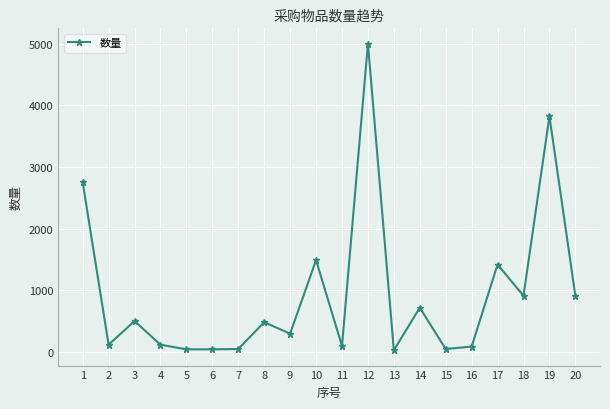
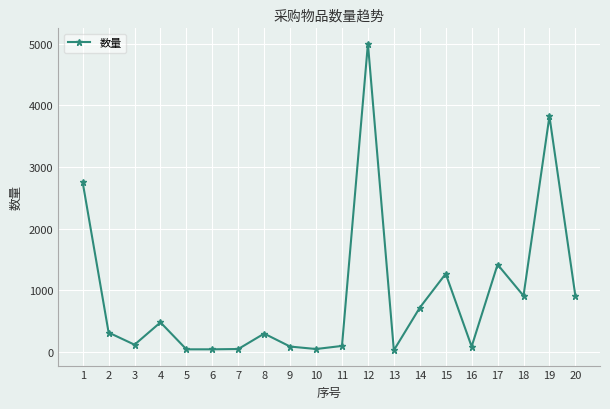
2: 100 -> 300
3: 500 -> 100
4: 100 -> 500
8: 500 -> 300
9: 300 -> 100
10: 1500 -> 100
15: 100 -> 1300
